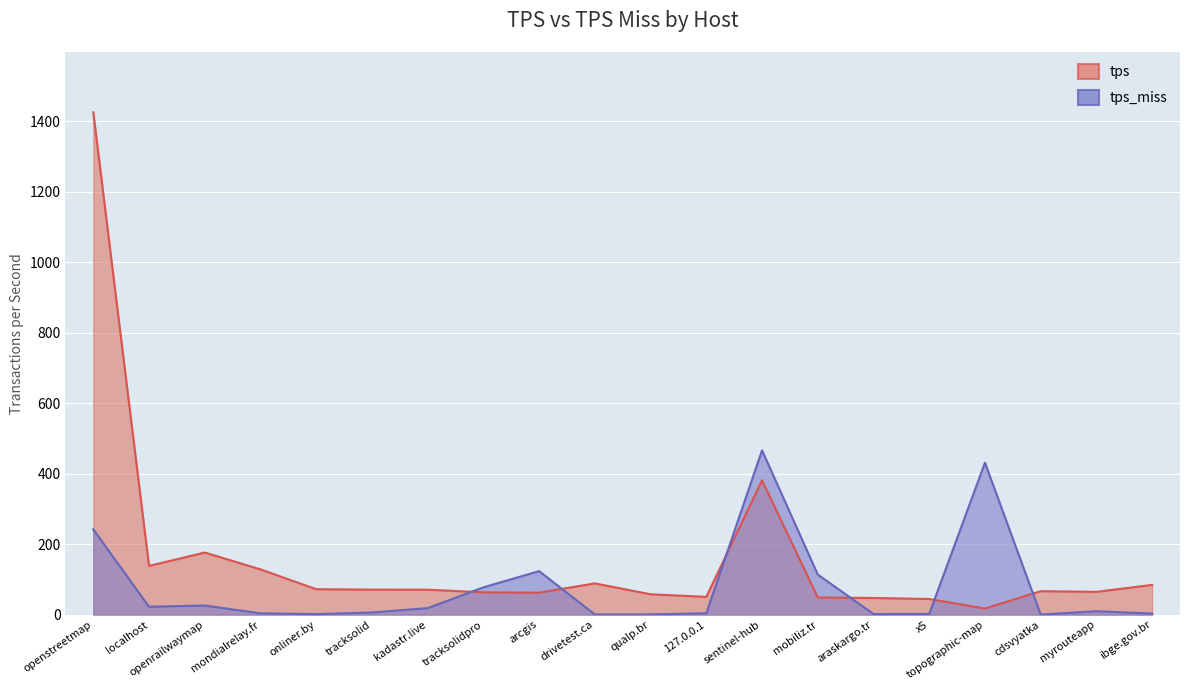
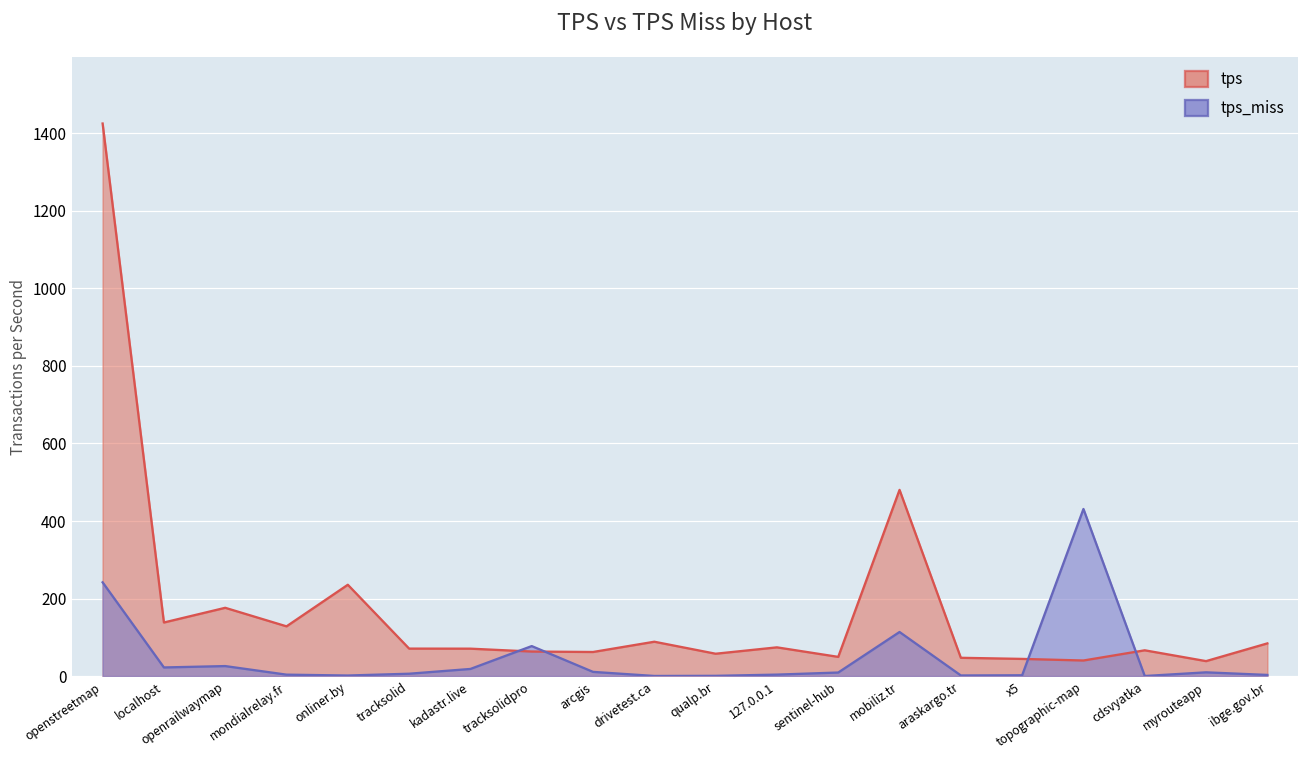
tps, onliner.by: 70 -> 240
tps_miss, arcgis: 120 -> 10
tps, 127.0.0.1: 50 -> 70
tps, sentinel-hub: 380 -> 50
tps_miss, sentinel-hub: 470 -> 10
tps, mobiliz.tr: 50 -> 480
tps, topographic-map: 20 -> 40
tps, myrouteapp: 60 -> 40
